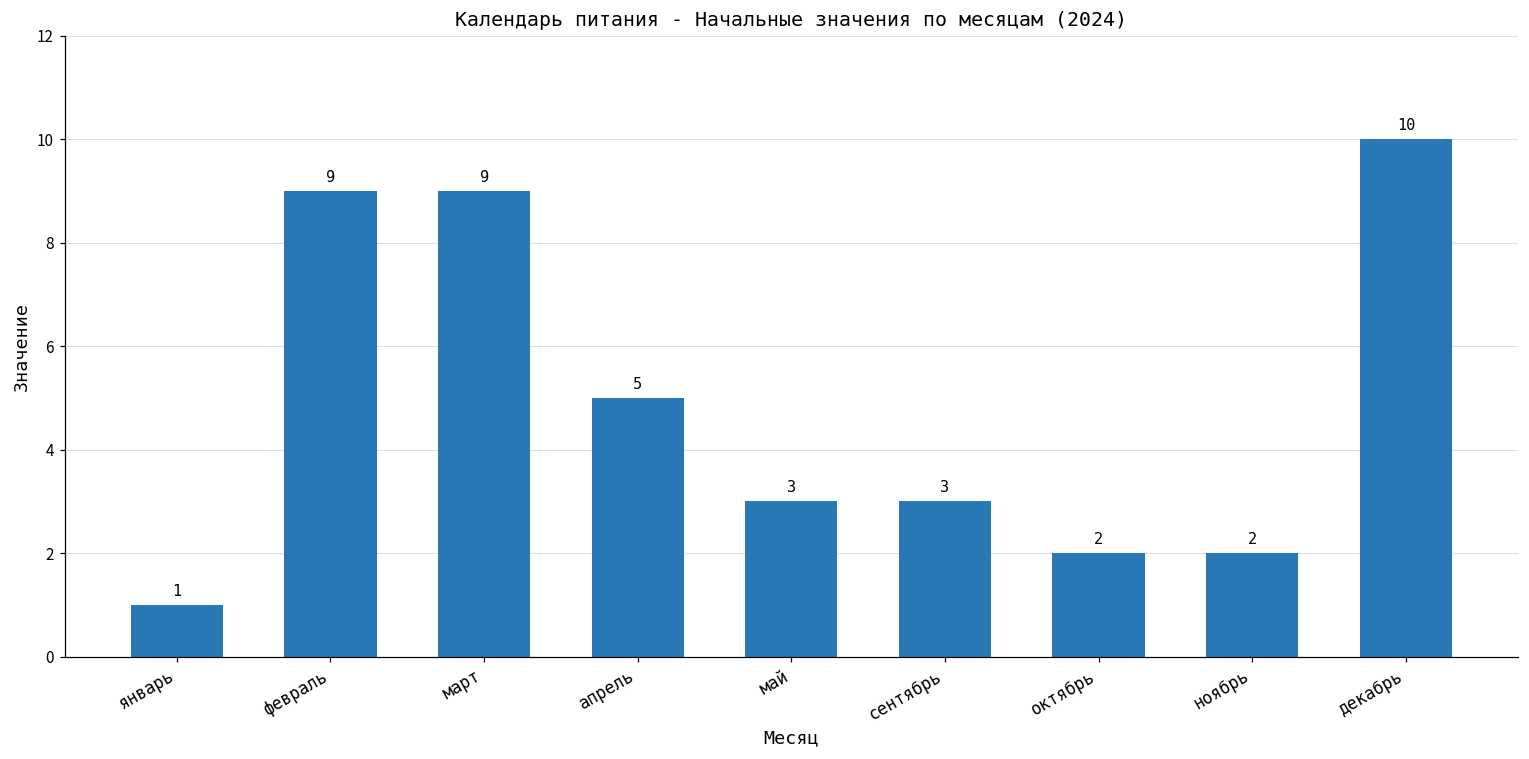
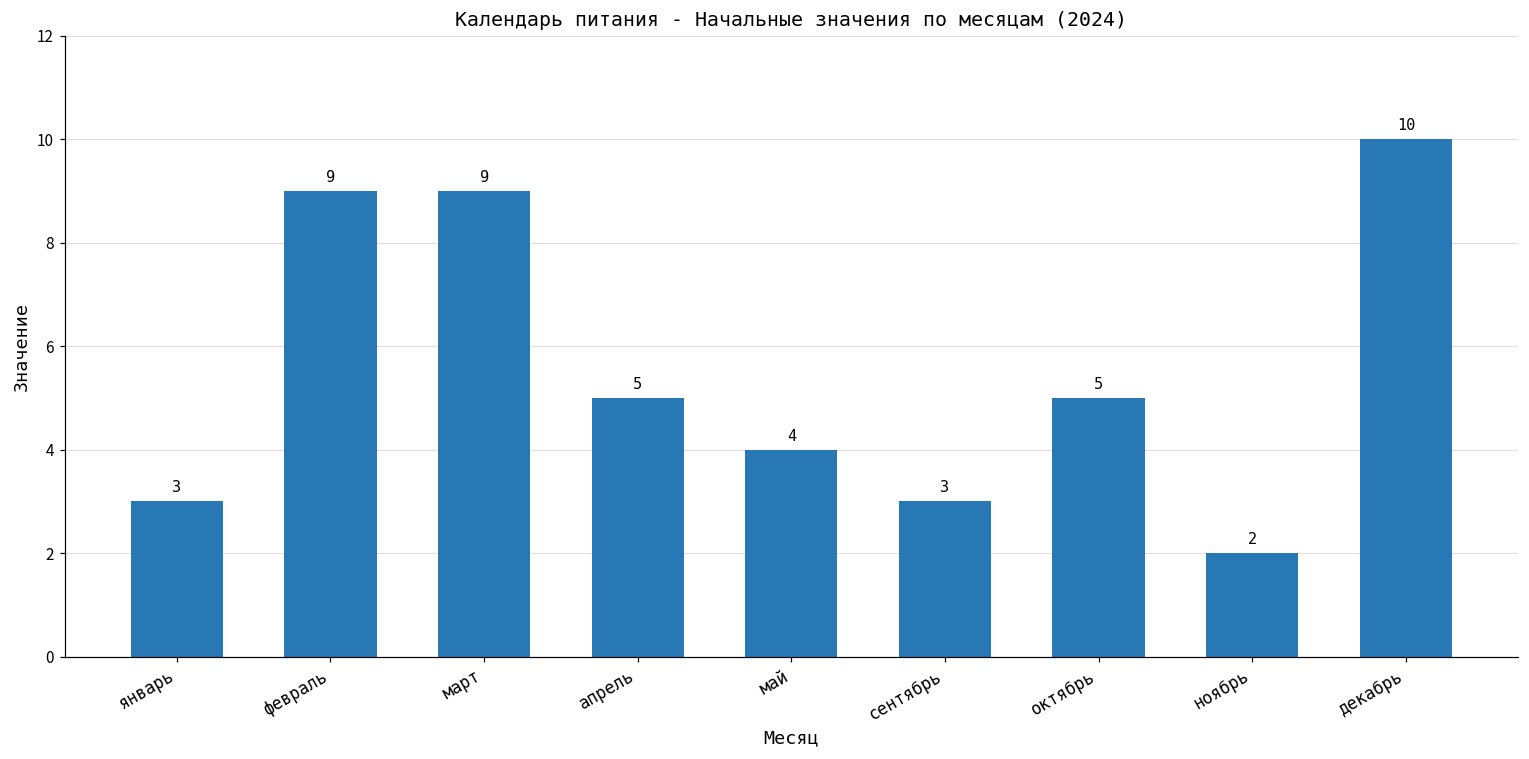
январь: 1 -> 3
май: 3 -> 4
октябрь: 2 -> 5
